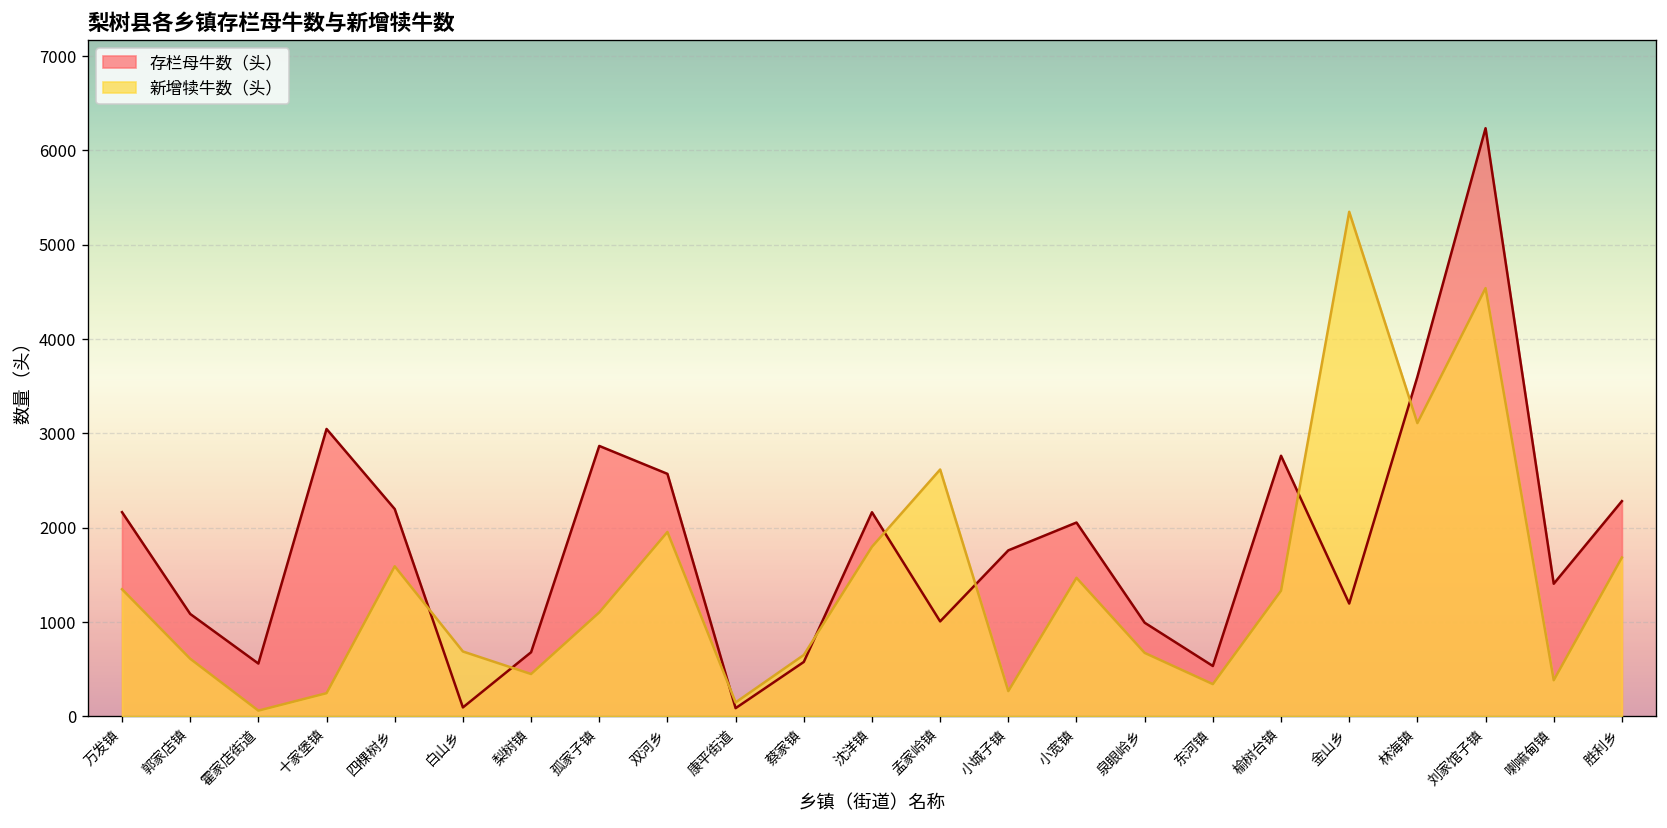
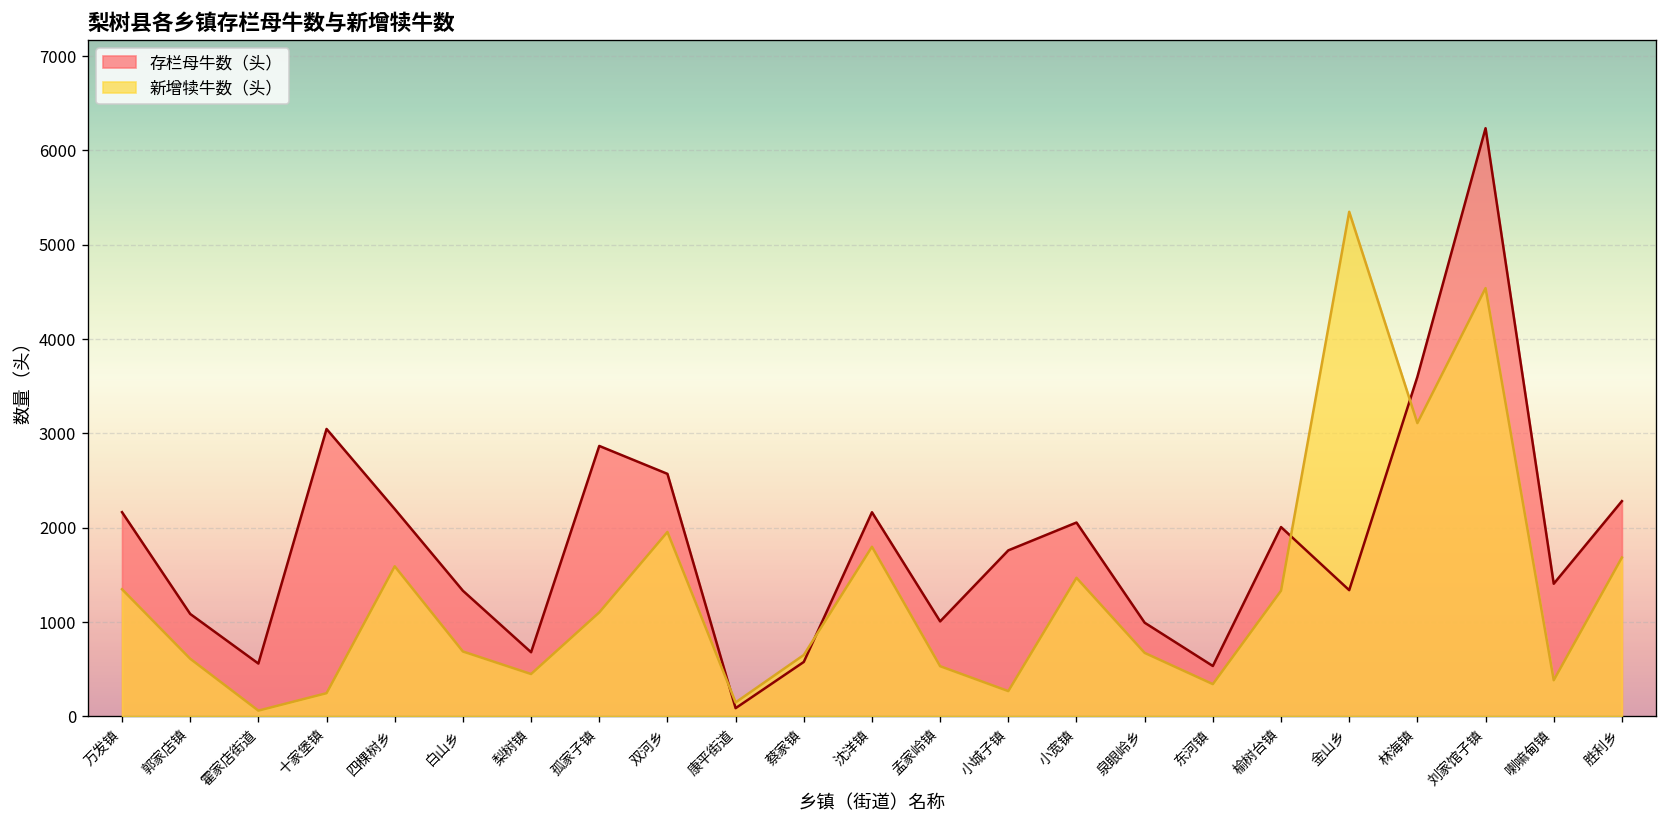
存栏母牛数（头）, 白山乡: 100 -> 1300
新增犊牛数（头）, 孟家岭镇: 2600 -> 500
存栏母牛数（头）, 榆树台镇: 2800 -> 2000
存栏母牛数（头）, 金山乡: 1200 -> 1300
